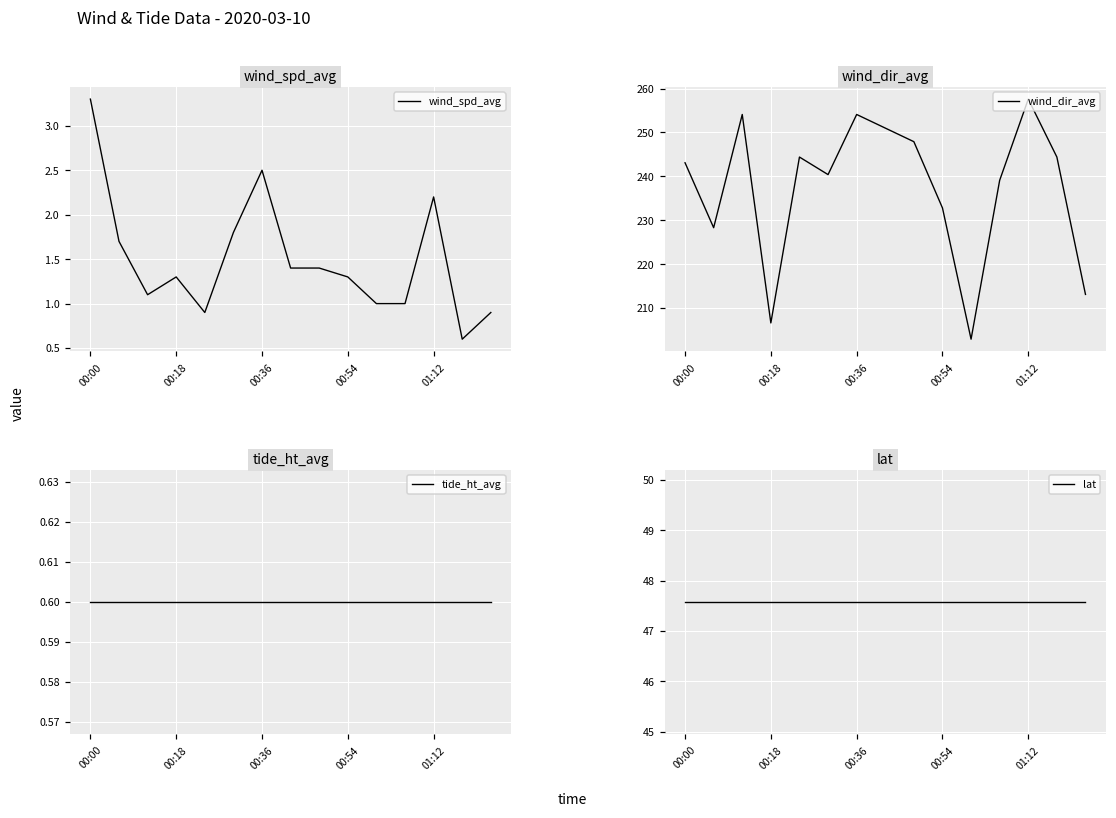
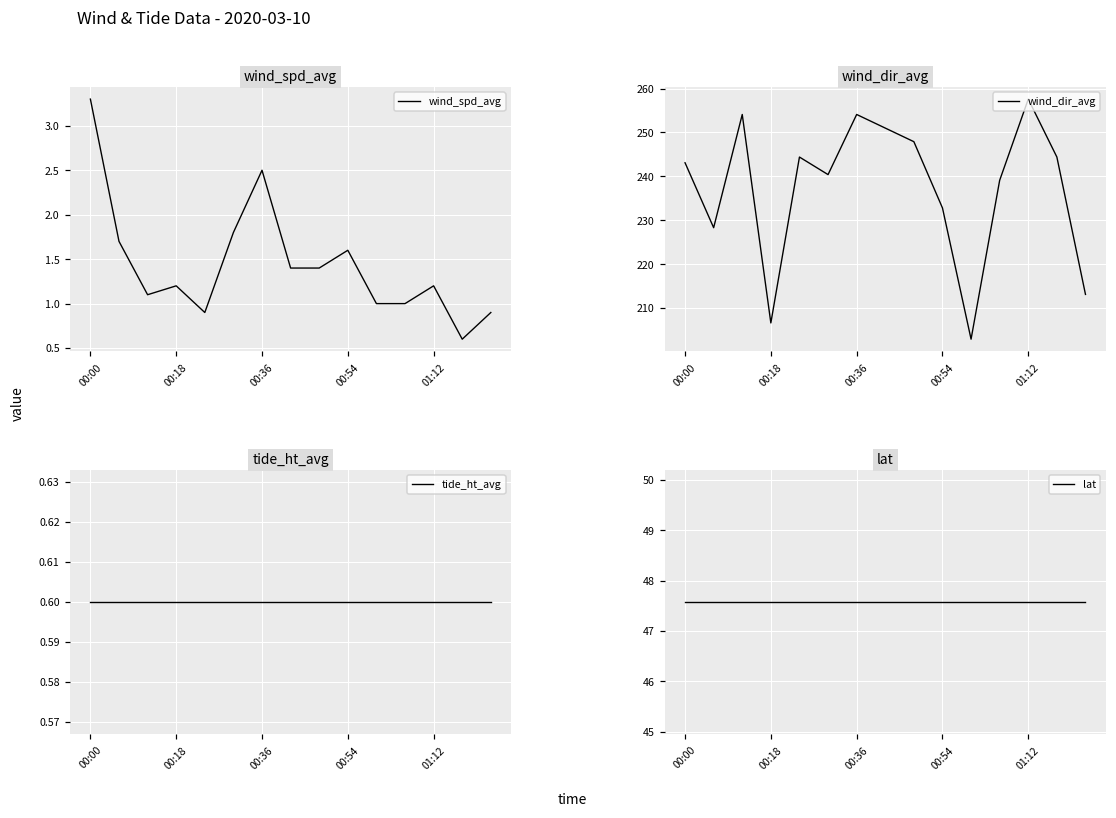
wind_spd_avg, 00:18: 1.3 -> 1.2
wind_spd_avg, 00:54: 1.3 -> 1.6
wind_spd_avg, 01:12: 2.2 -> 1.2
